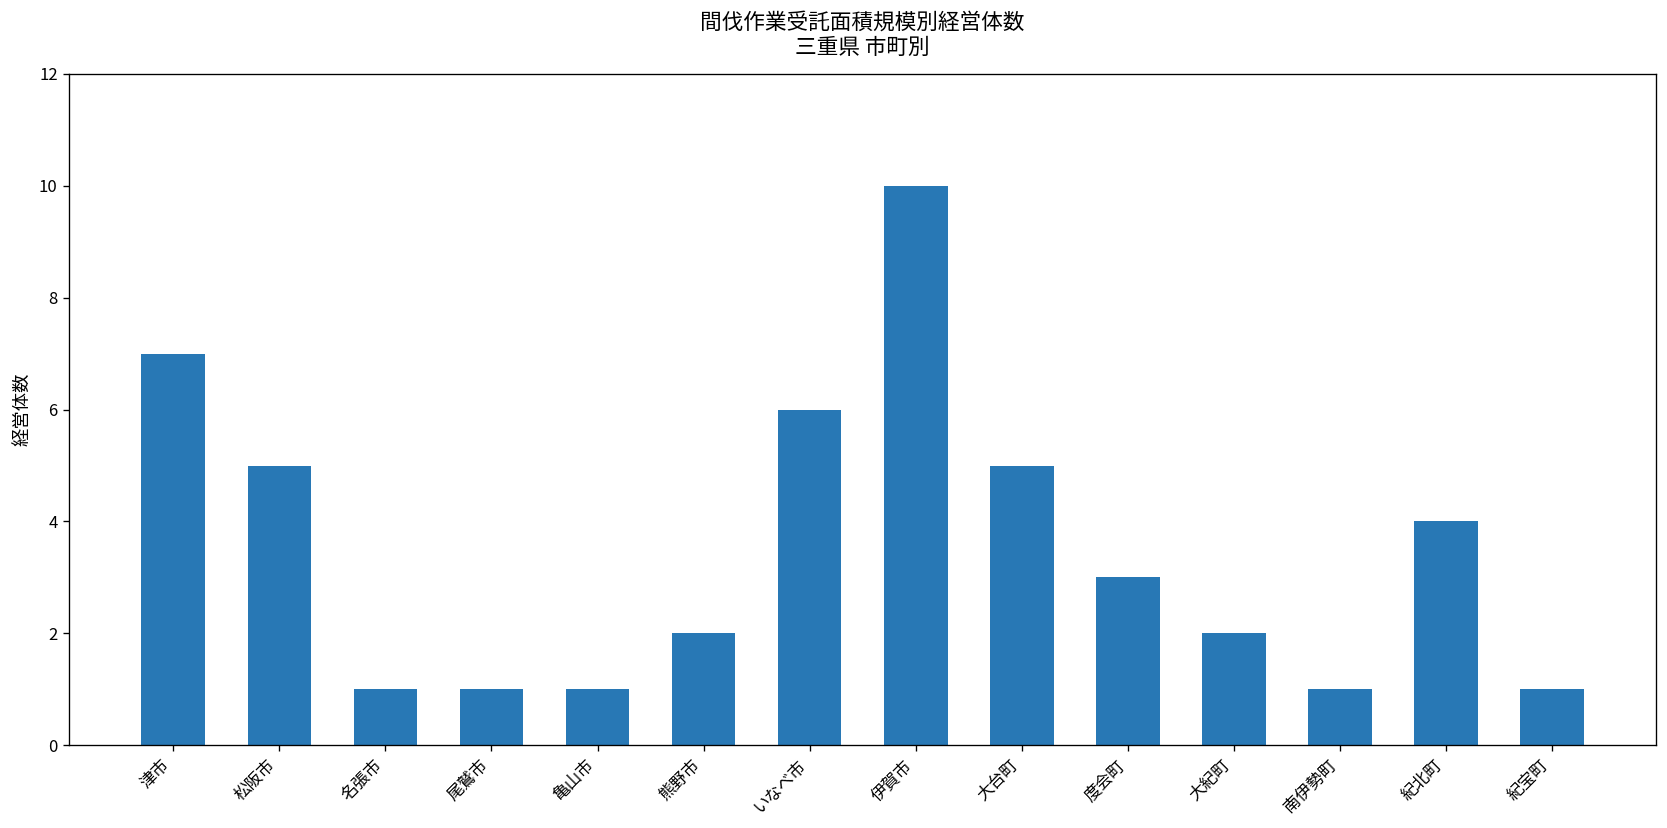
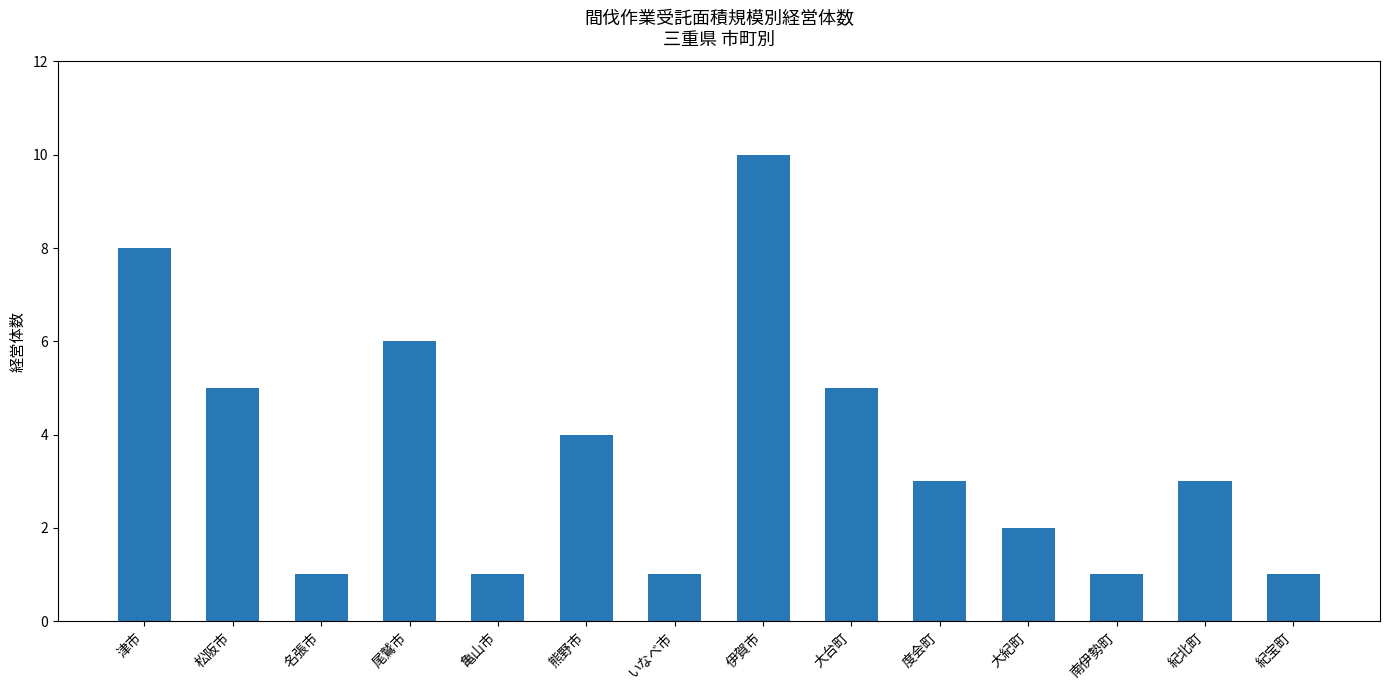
津市: 7 -> 8
尾鷲市: 1 -> 6
熊野市: 2 -> 4
いなべ市: 6 -> 1
紀北町: 4 -> 3
